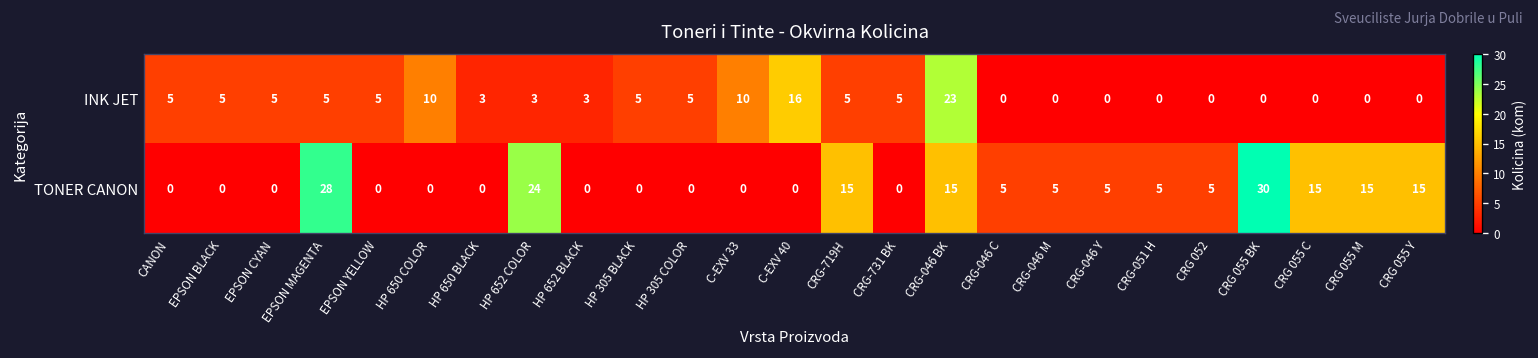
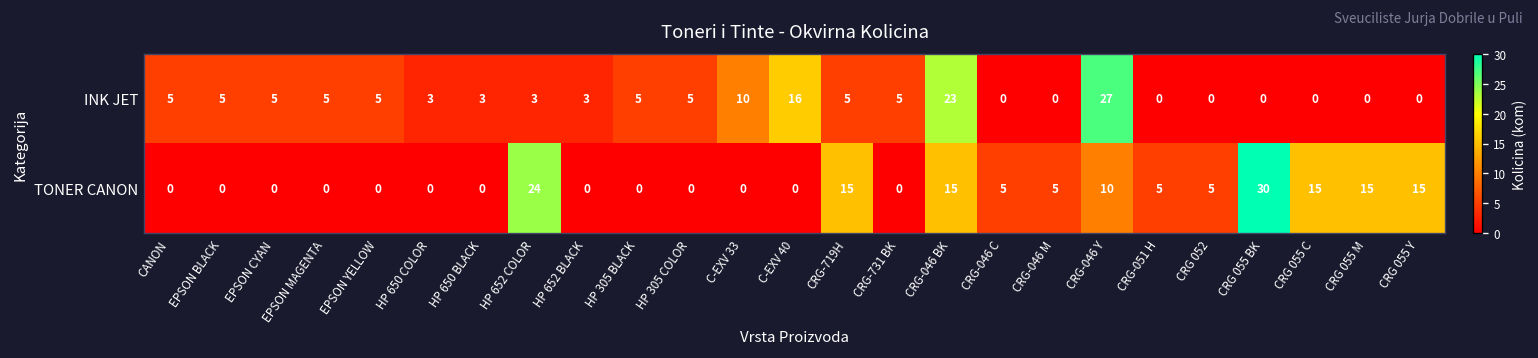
INK JET, HP 650 COLOR: 10 -> 3
INK JET, CRG-046 Y: 0 -> 27
TONER CANON, EPSON MAGENTA: 28 -> 0
TONER CANON, CRG-046 Y: 5 -> 10
